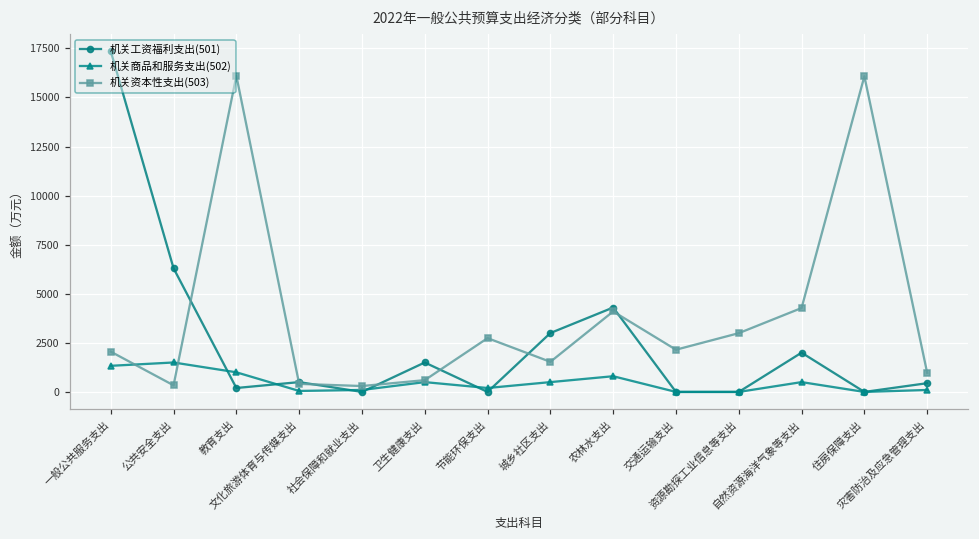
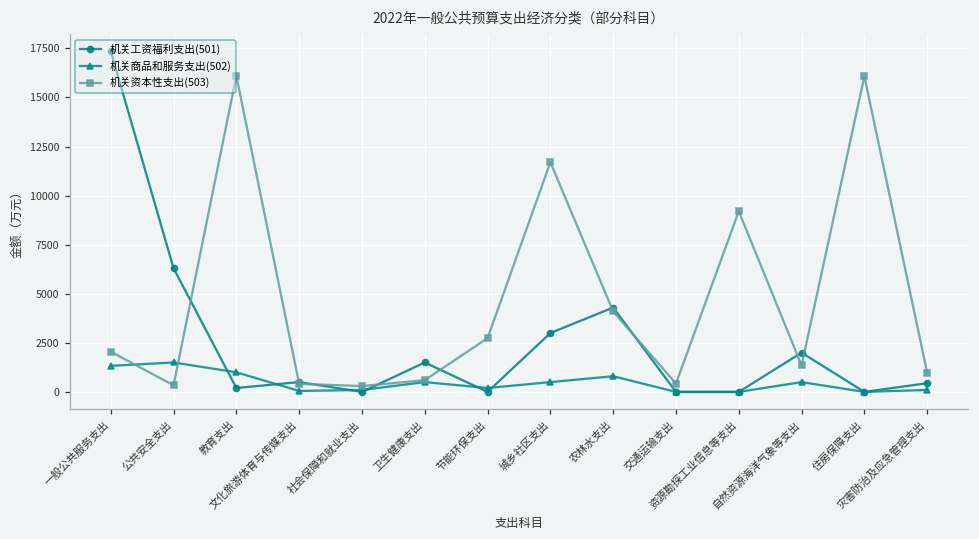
机关资本性支出(503), 城乡社区支出: 1500 -> 11700
机关资本性支出(503), 交通运输支出: 2200 -> 400
机关资本性支出(503), 资源勘探工业信息等支出: 3000 -> 9200
机关资本性支出(503), 自然资源海洋气象等支出: 4300 -> 1400
